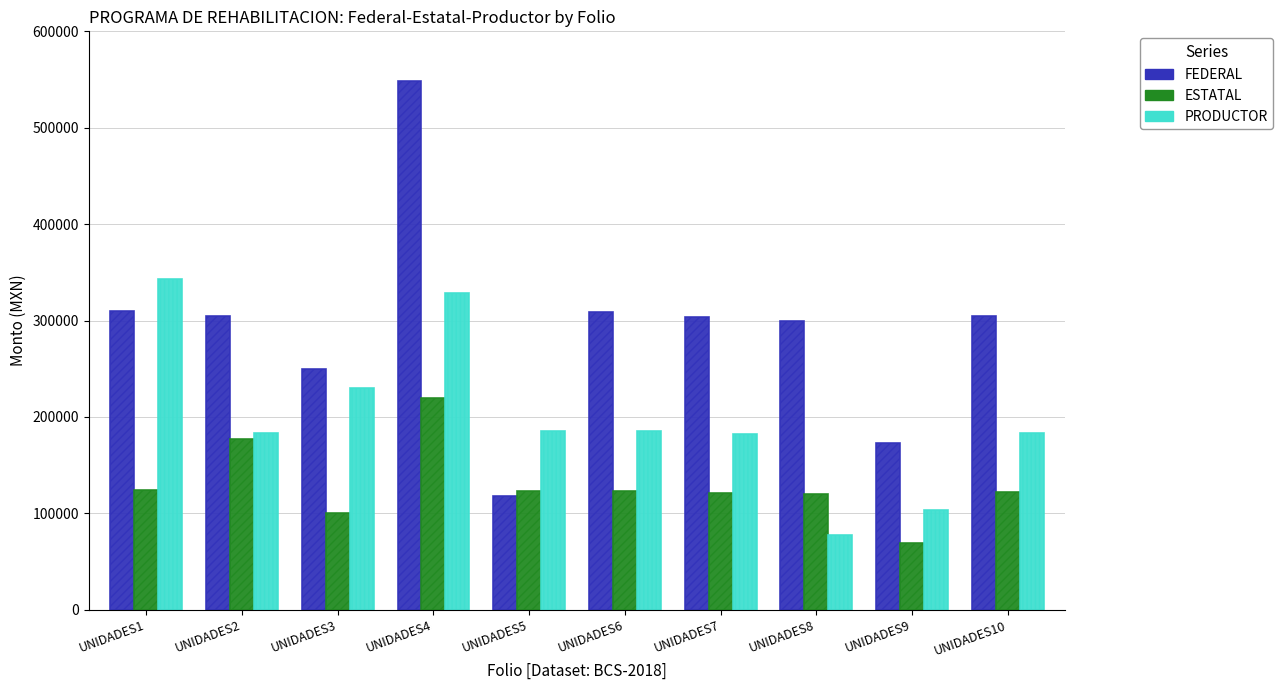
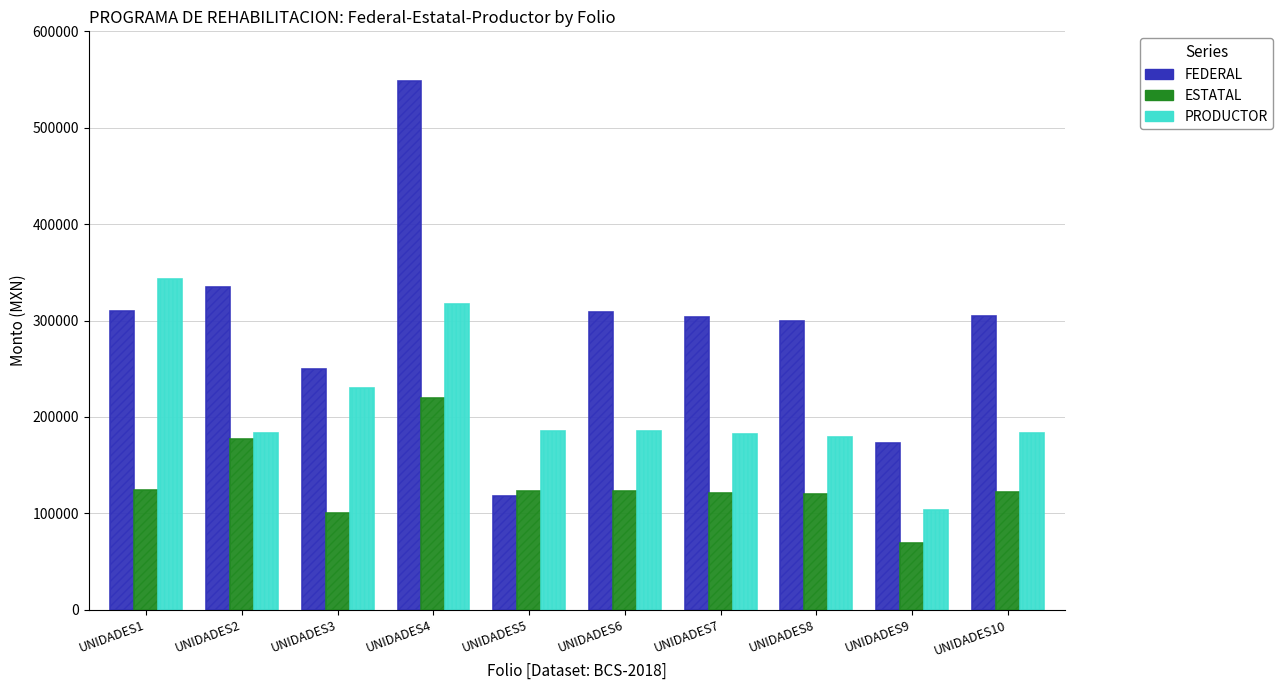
FEDERAL, UNIDADES2: 300000 -> 330000
PRODUCTOR, UNIDADES4: 330000 -> 320000
PRODUCTOR, UNIDADES8: 80000 -> 180000
